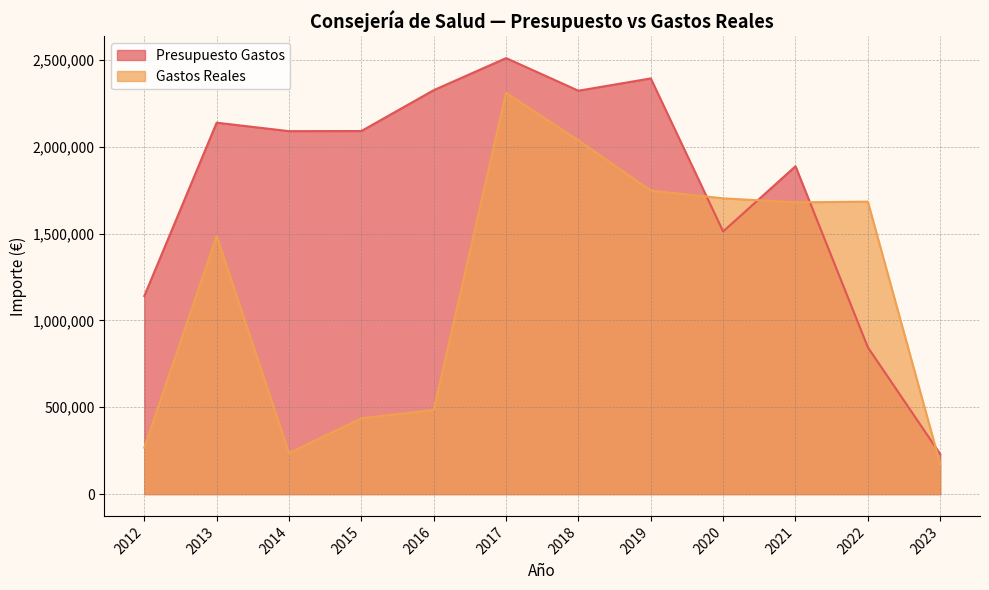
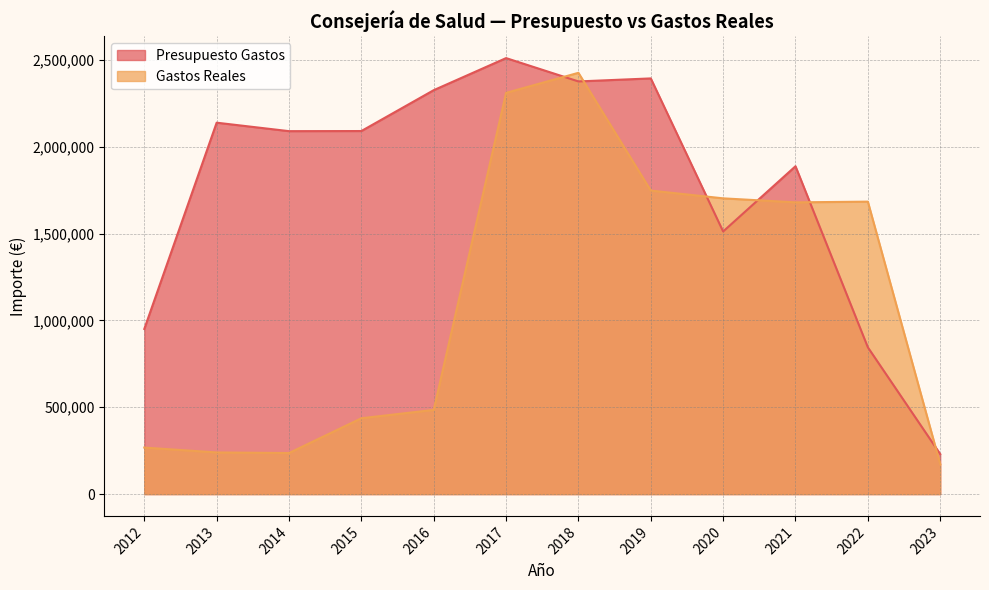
Presupuesto Gastos, 2012: 1,140,000 -> 950,000
Gastos Reales, 2013: 1,490,000 -> 240,000
Presupuesto Gastos, 2018: 2,320,000 -> 2,380,000
Gastos Reales, 2018: 2,040,000 -> 2,430,000
